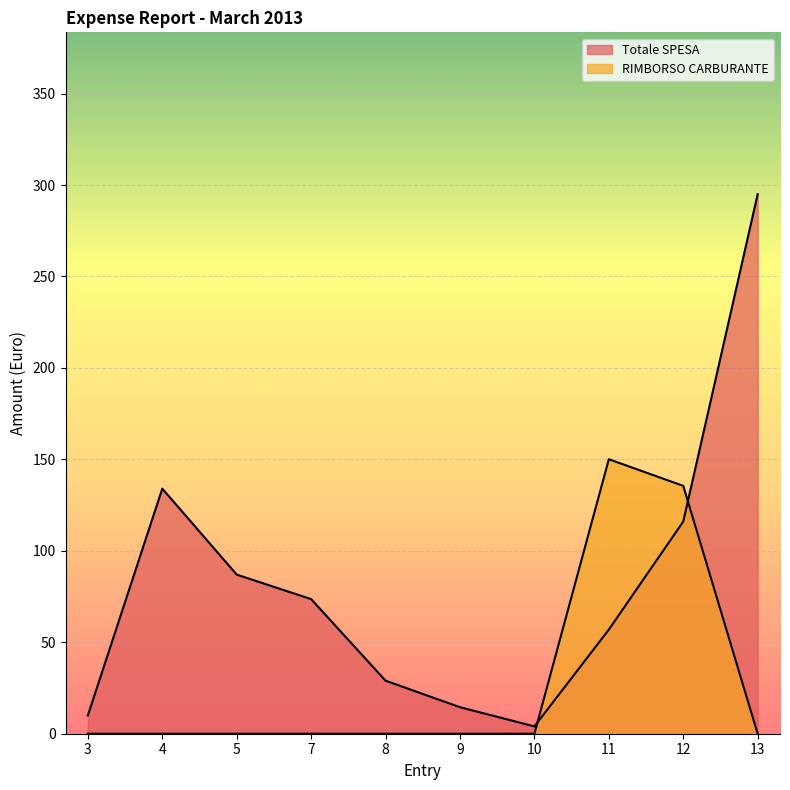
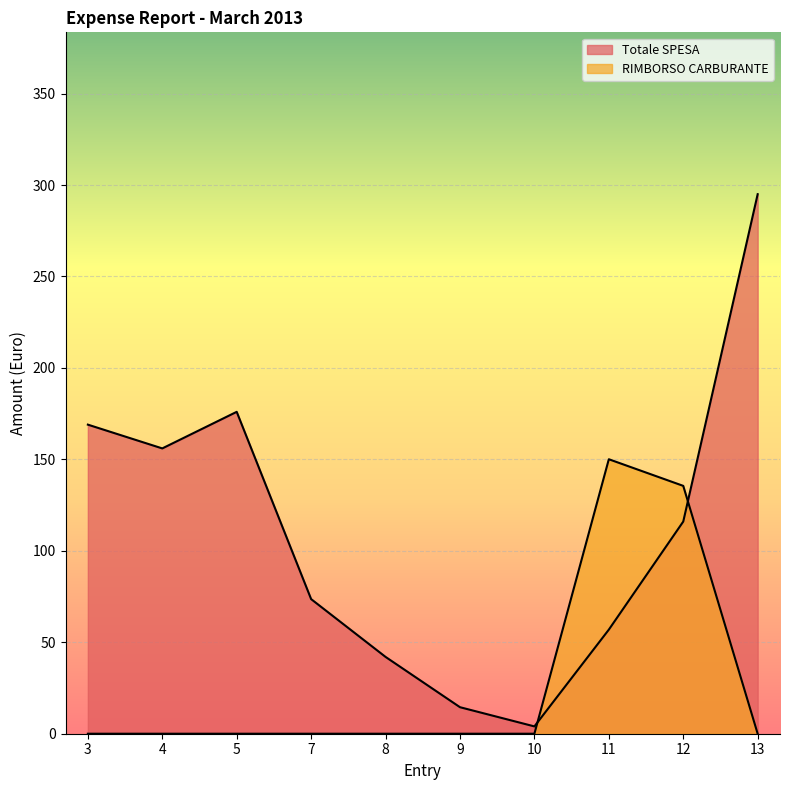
Totale SPESA, 3: 10 -> 169
Totale SPESA, 4: 134 -> 156
Totale SPESA, 5: 87 -> 176
Totale SPESA, 8: 29 -> 42
